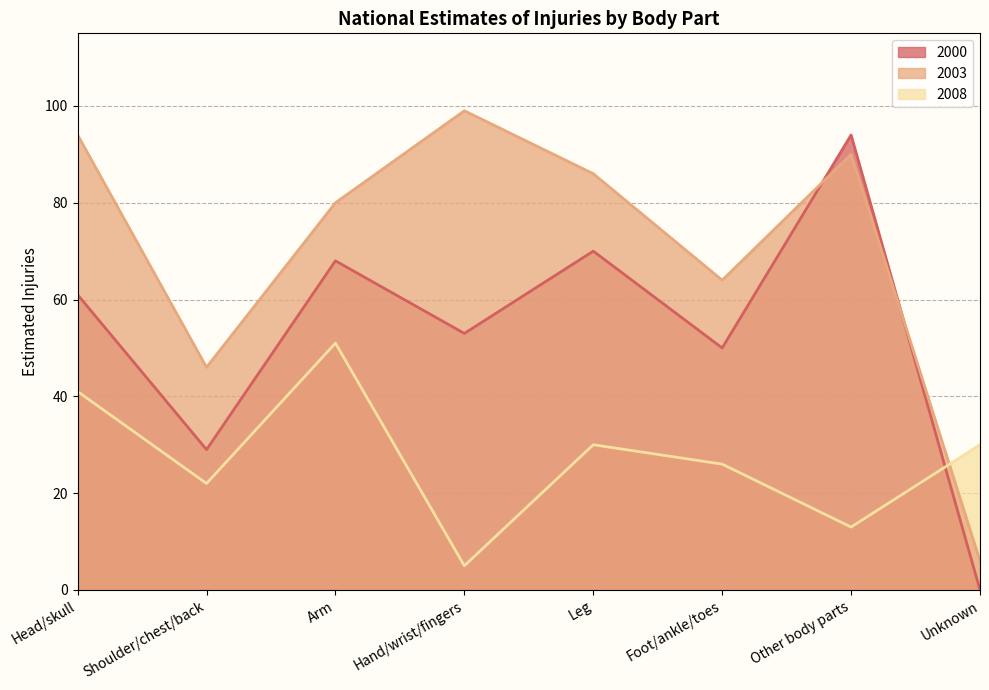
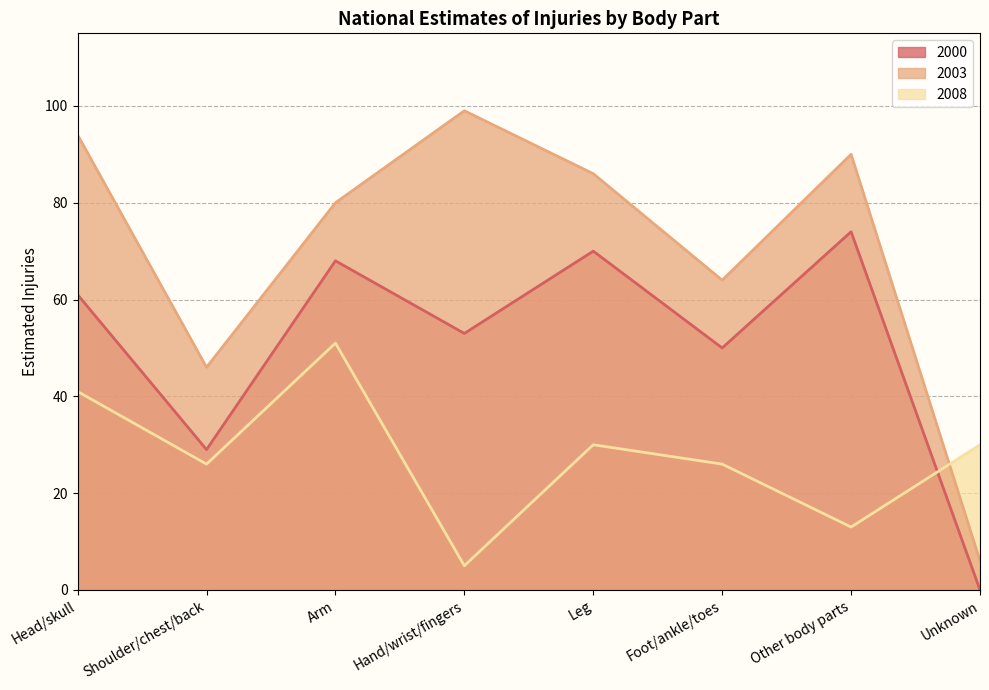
2008, Shoulder/chest/back: 22 -> 26
2000, Other body parts: 94 -> 74
